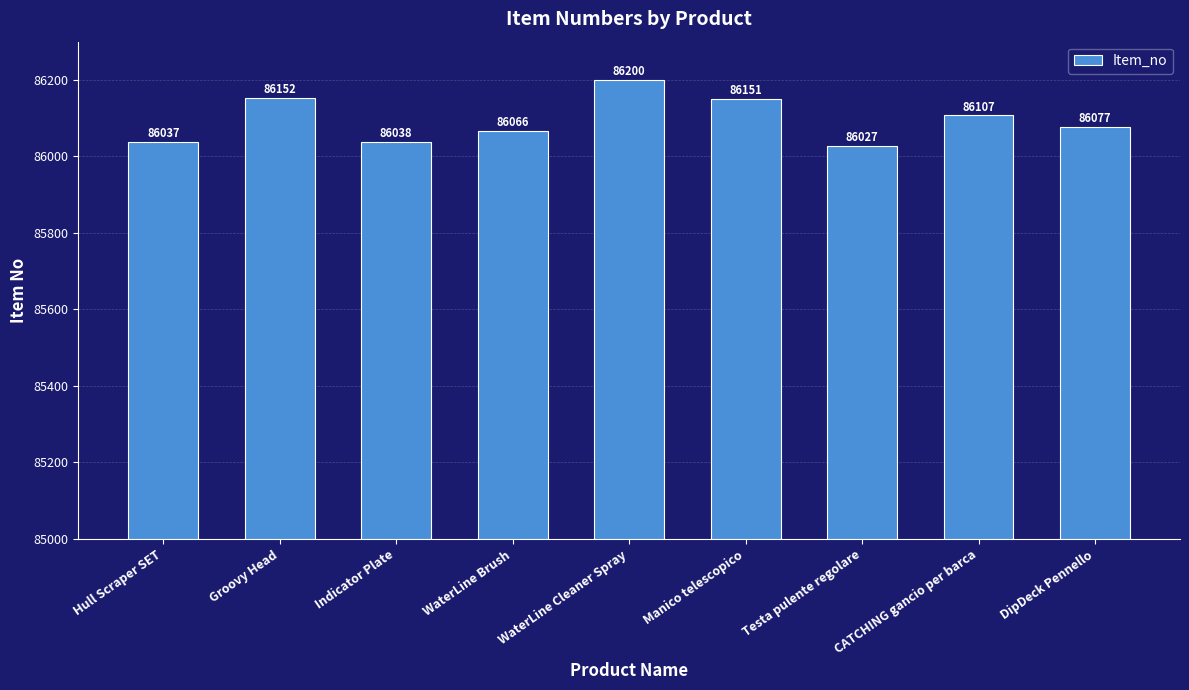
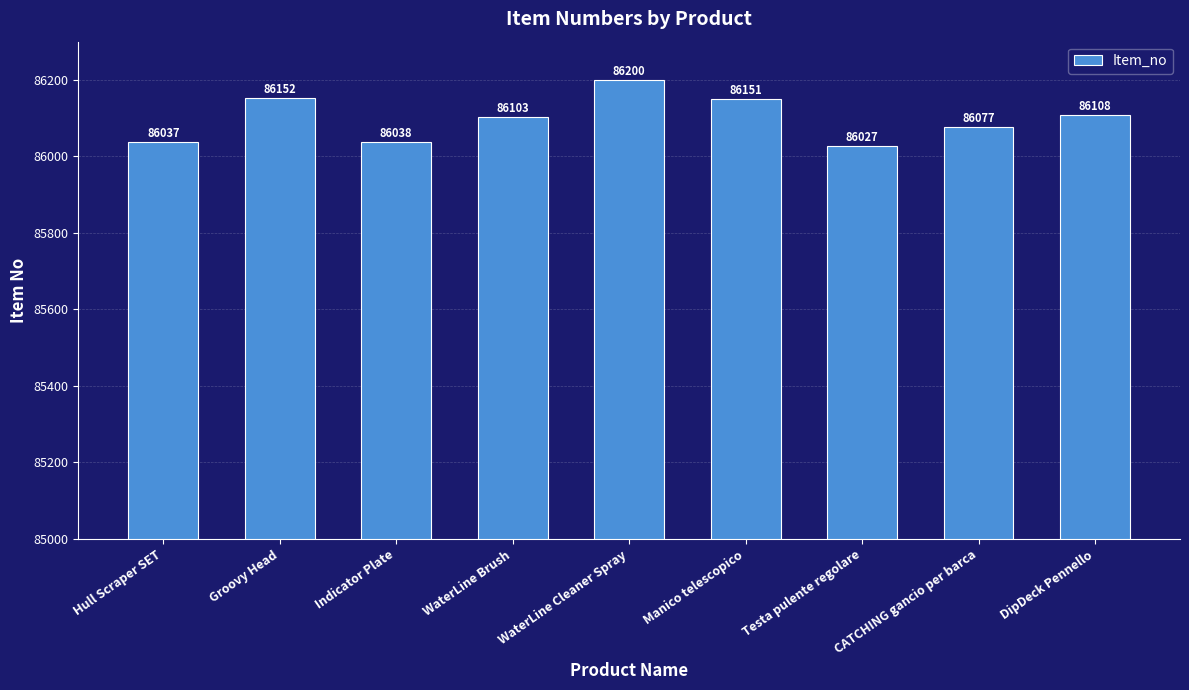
WaterLine Brush: 86066 -> 86103
CATCHING gancio per barca: 86107 -> 86077
DipDeck Pennello: 86077 -> 86108
